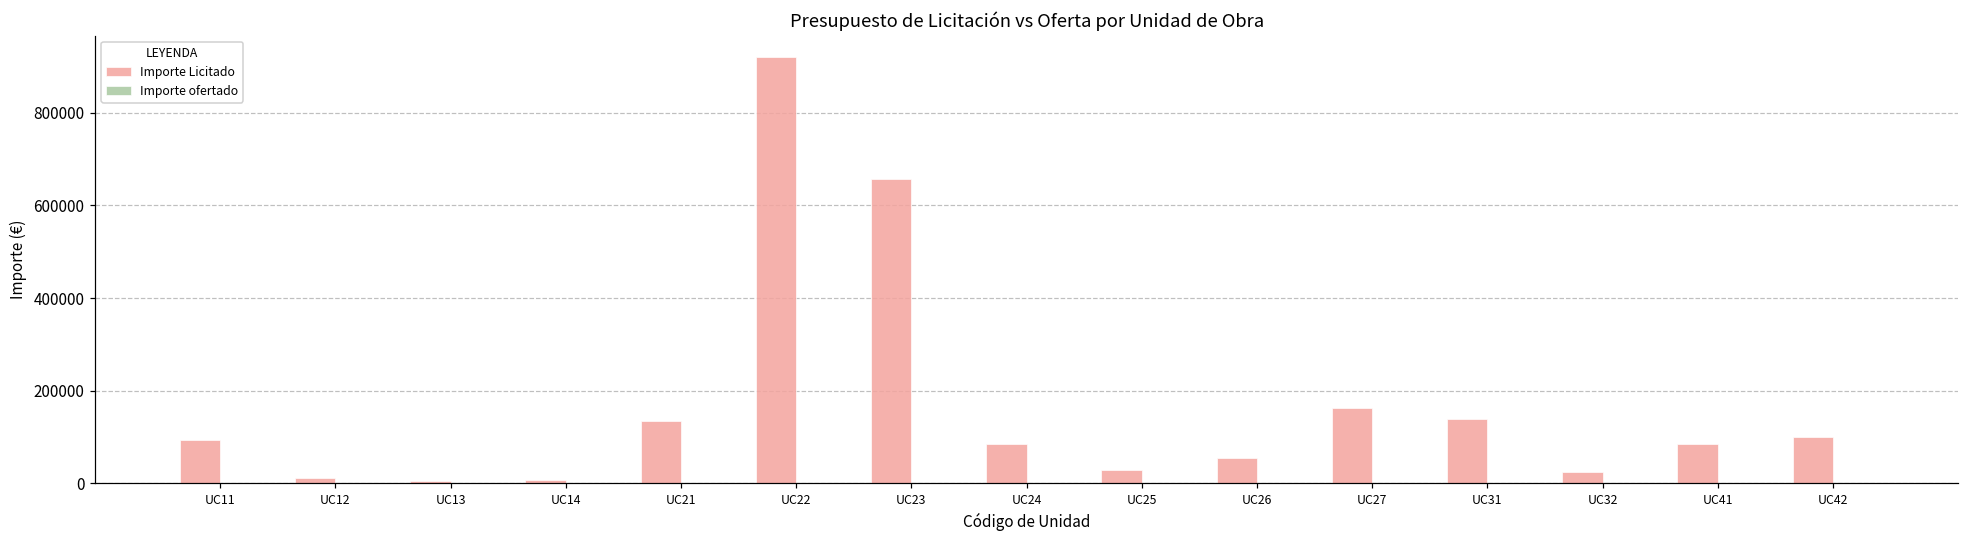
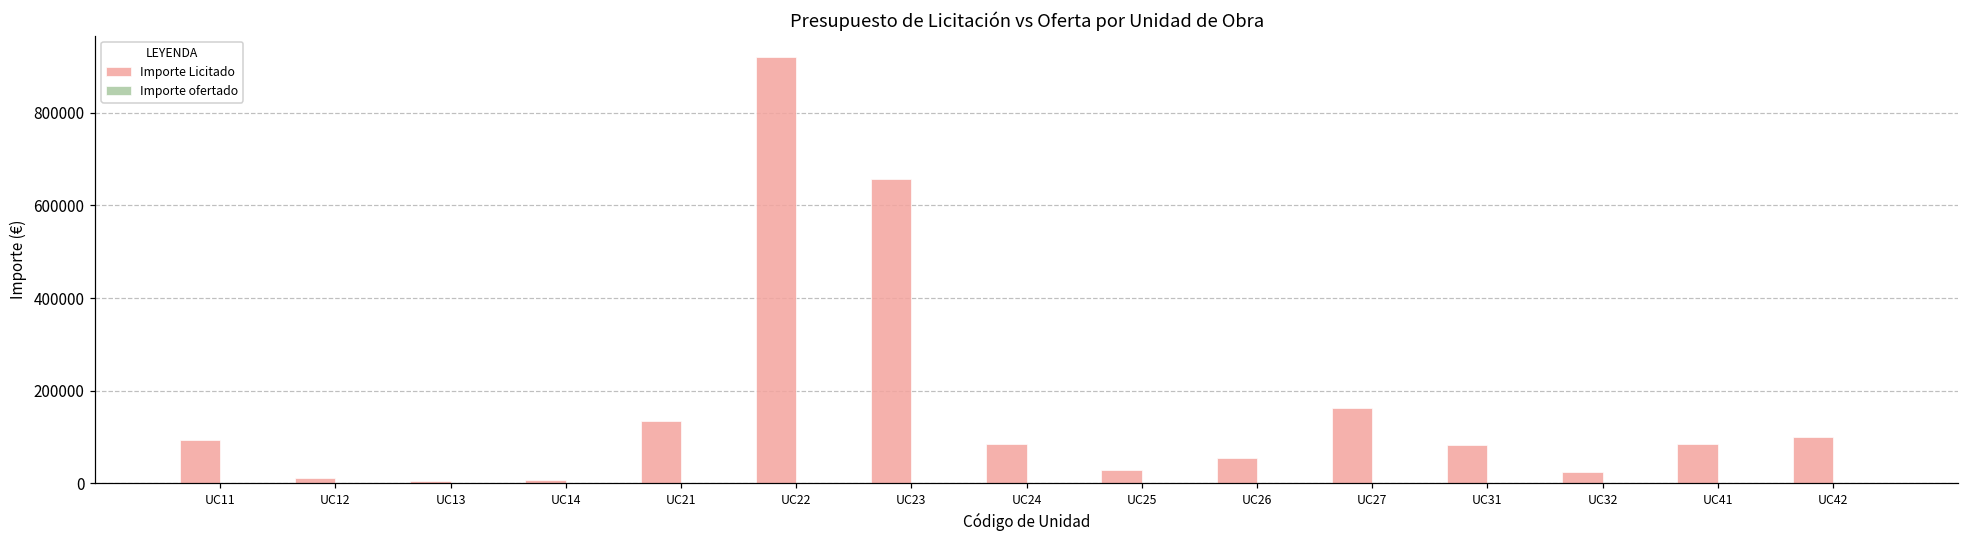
Importe Licitado, UC31: 140000 -> 80000
